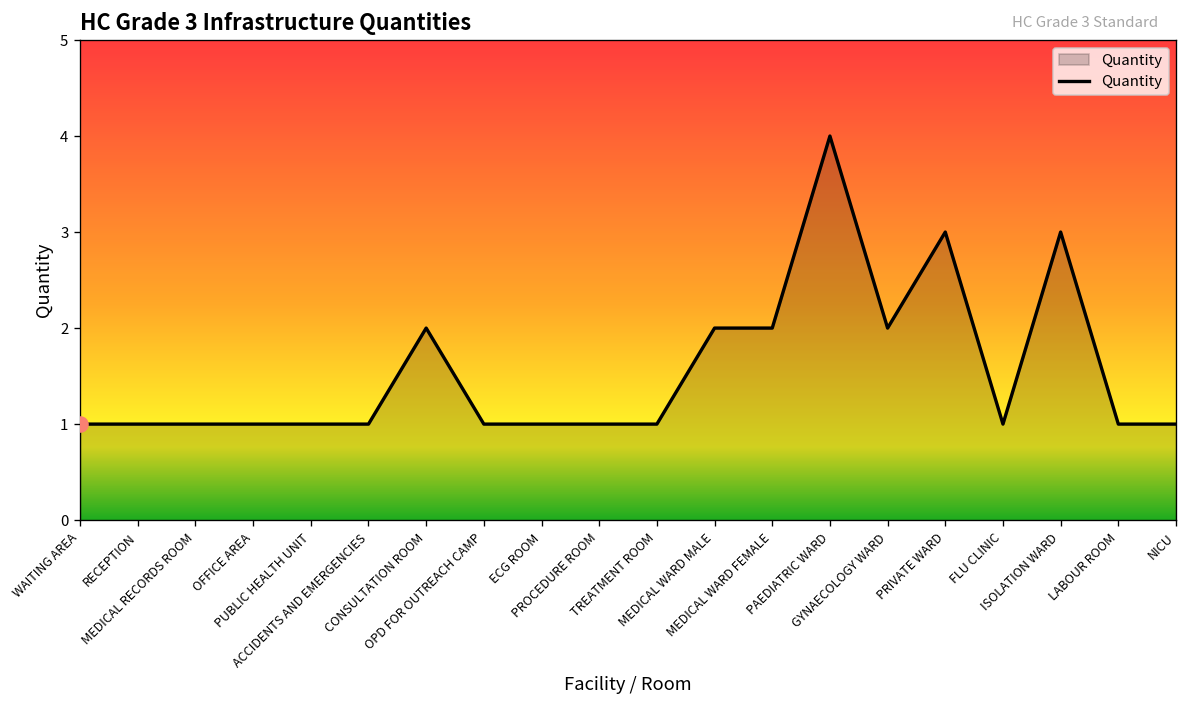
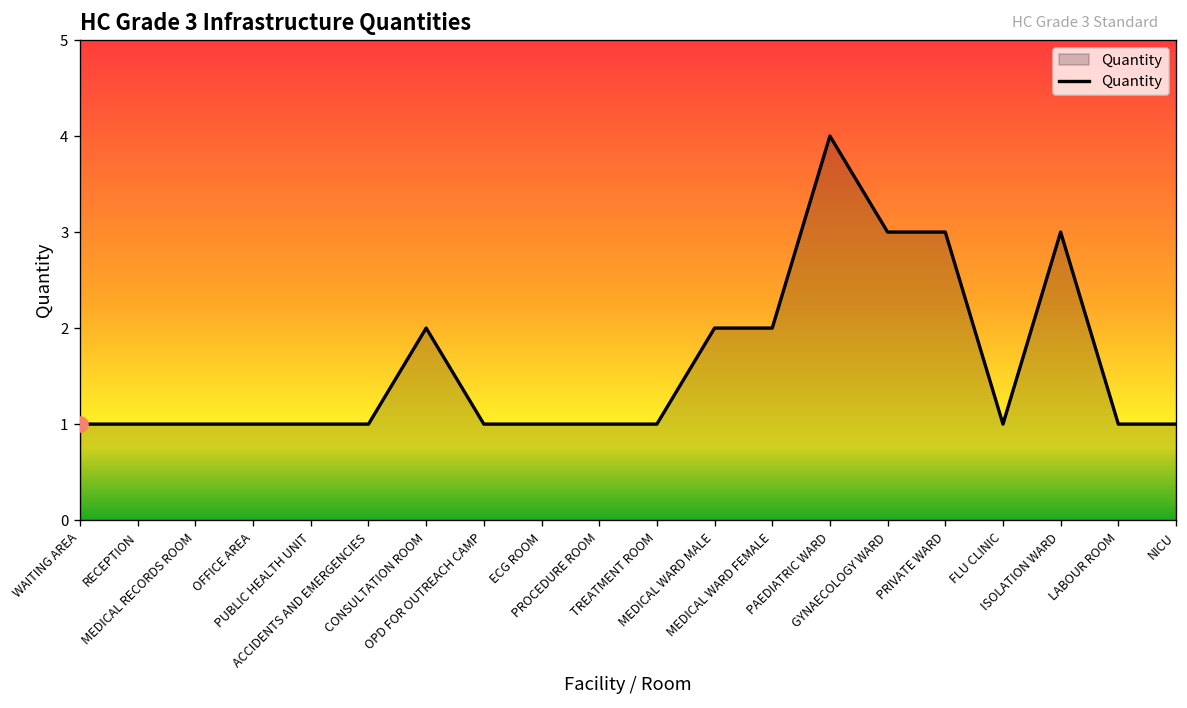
Quantity, GYNAECOLOGY WARD: 2 -> 3
